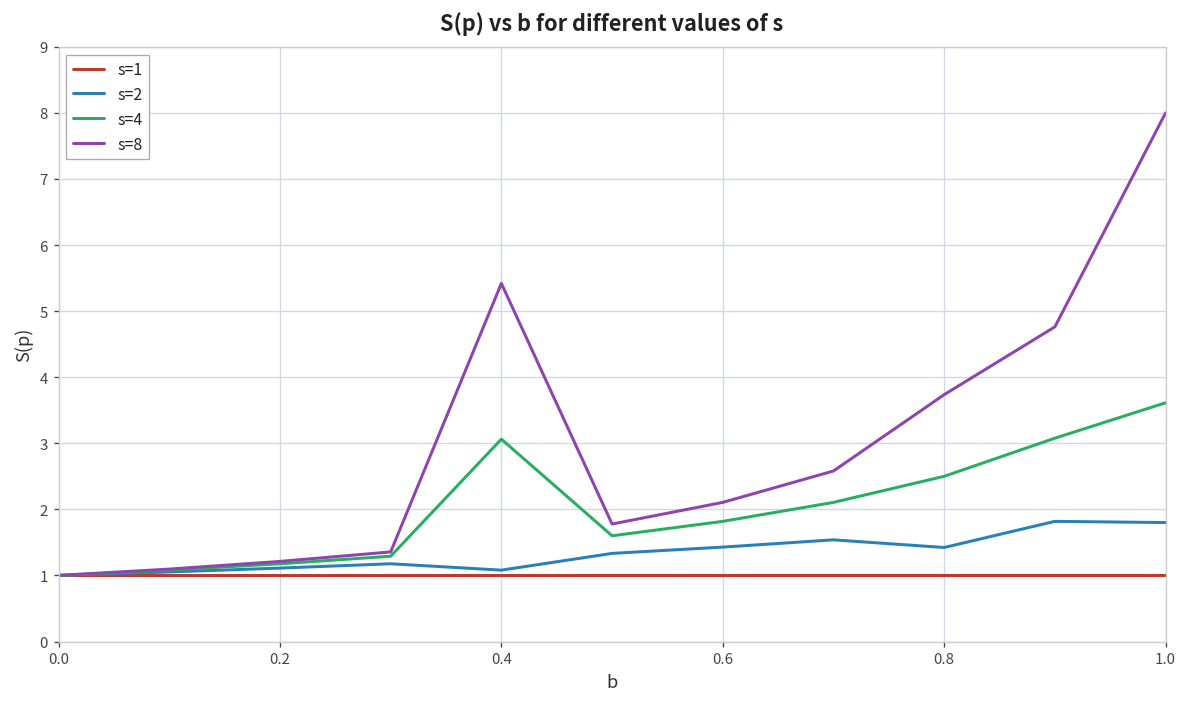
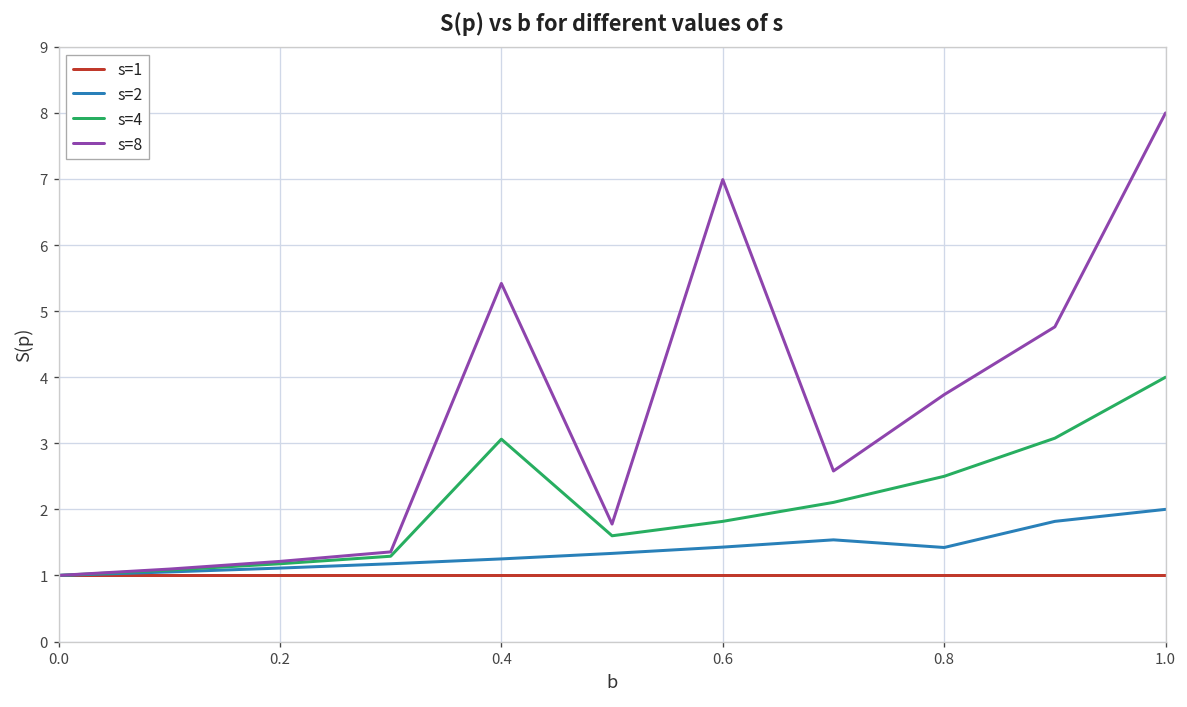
s=2, 0.4: 1.1 -> 1.3
s=8, 0.6: 2.1 -> 7.0
s=2, 1.0: 1.8 -> 2.0
s=4, 1.0: 3.6 -> 4.0
